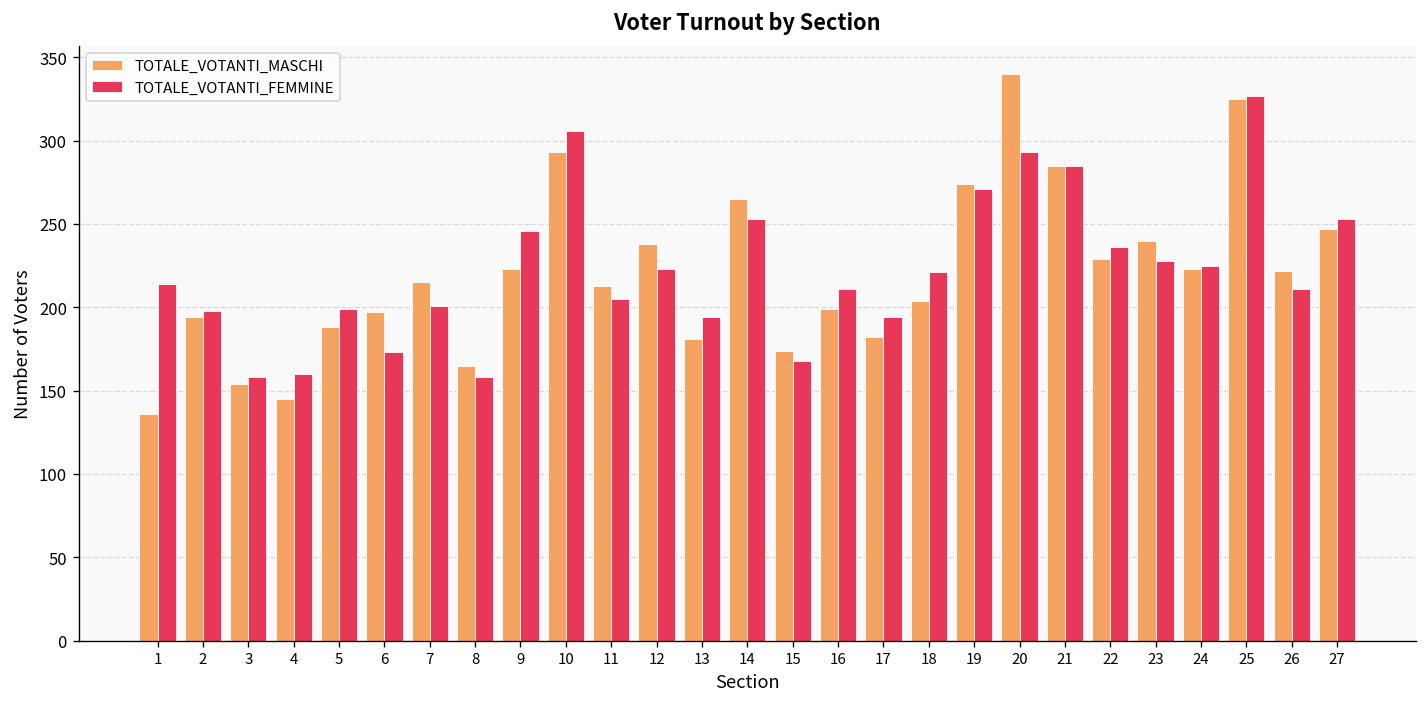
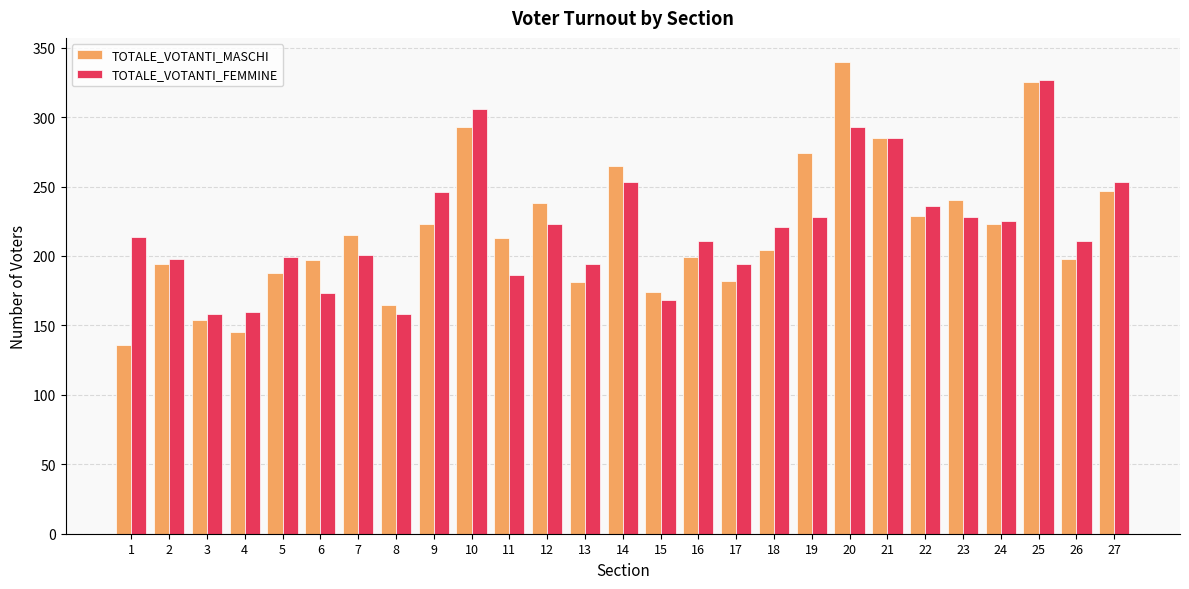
TOTALE_VOTANTI_FEMMINE, 11: 205 -> 186
TOTALE_VOTANTI_FEMMINE, 19: 271 -> 228
TOTALE_VOTANTI_MASCHI, 26: 222 -> 198
